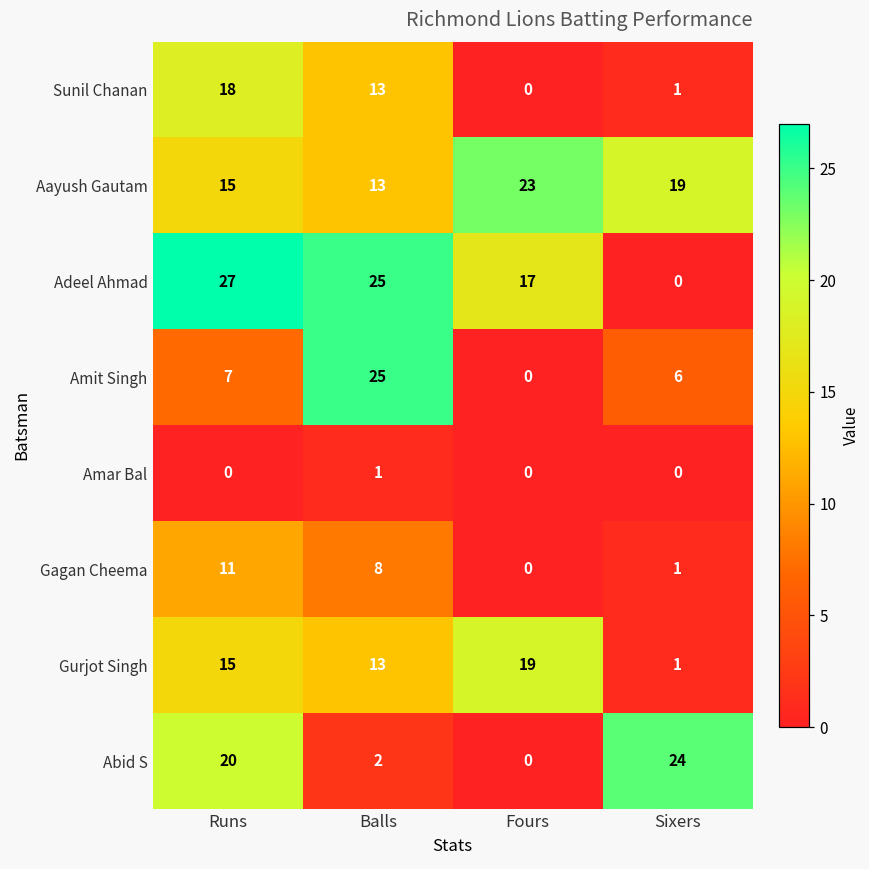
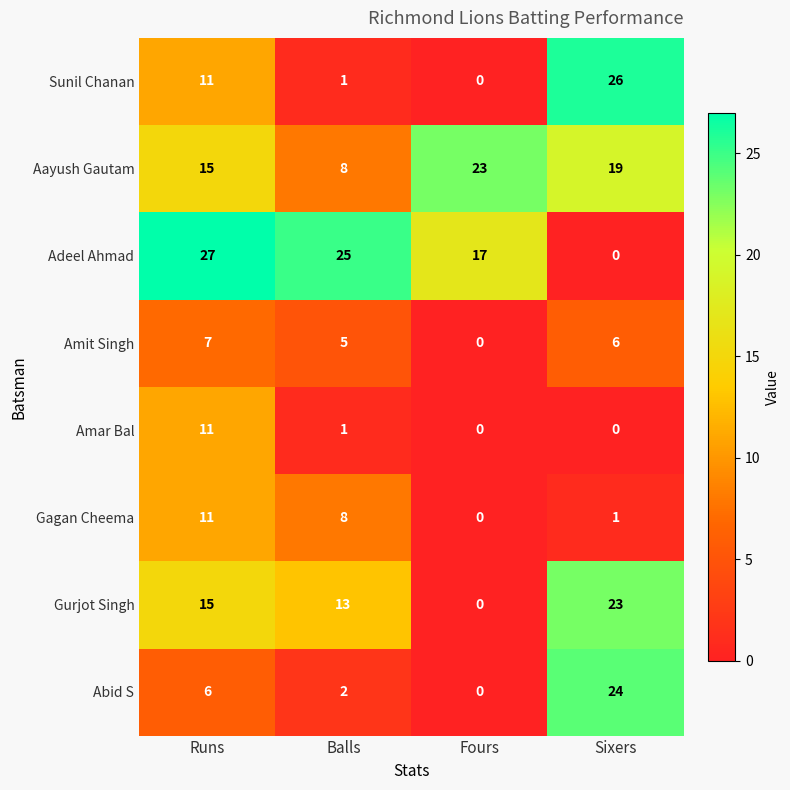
Sunil Chanan, Runs: 18 -> 11
Sunil Chanan, Balls: 13 -> 1
Sunil Chanan, Sixers: 1 -> 26
Aayush Gautam, Balls: 13 -> 8
Amit Singh, Balls: 25 -> 5
Amar Bal, Runs: 0 -> 11
Gurjot Singh, Fours: 19 -> 0
Gurjot Singh, Sixers: 1 -> 23
Abid S, Runs: 20 -> 6
